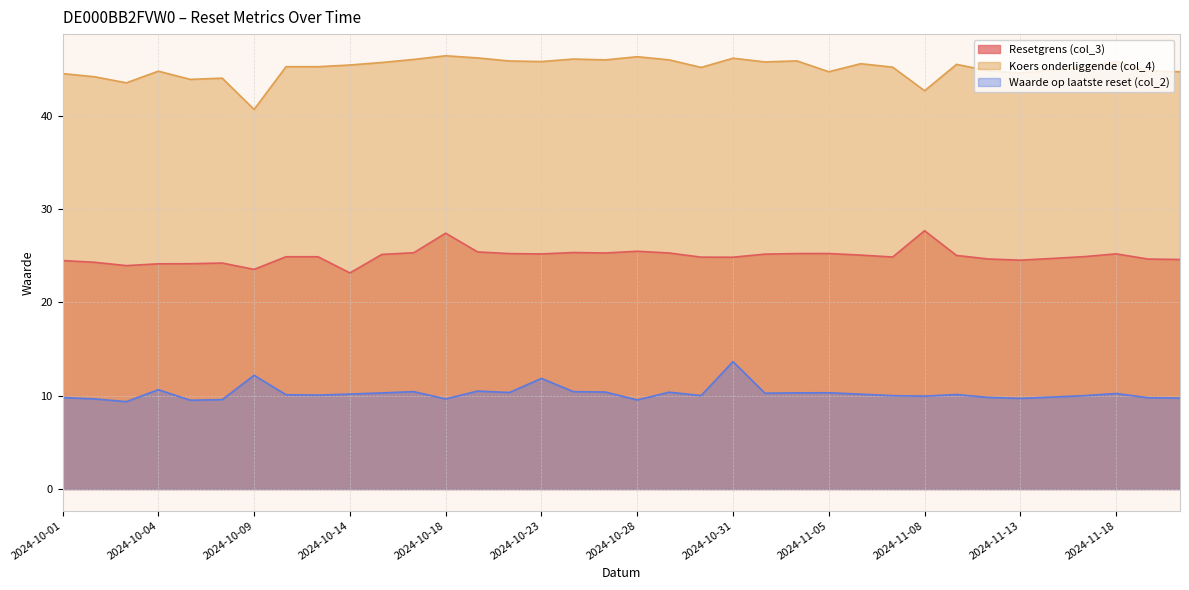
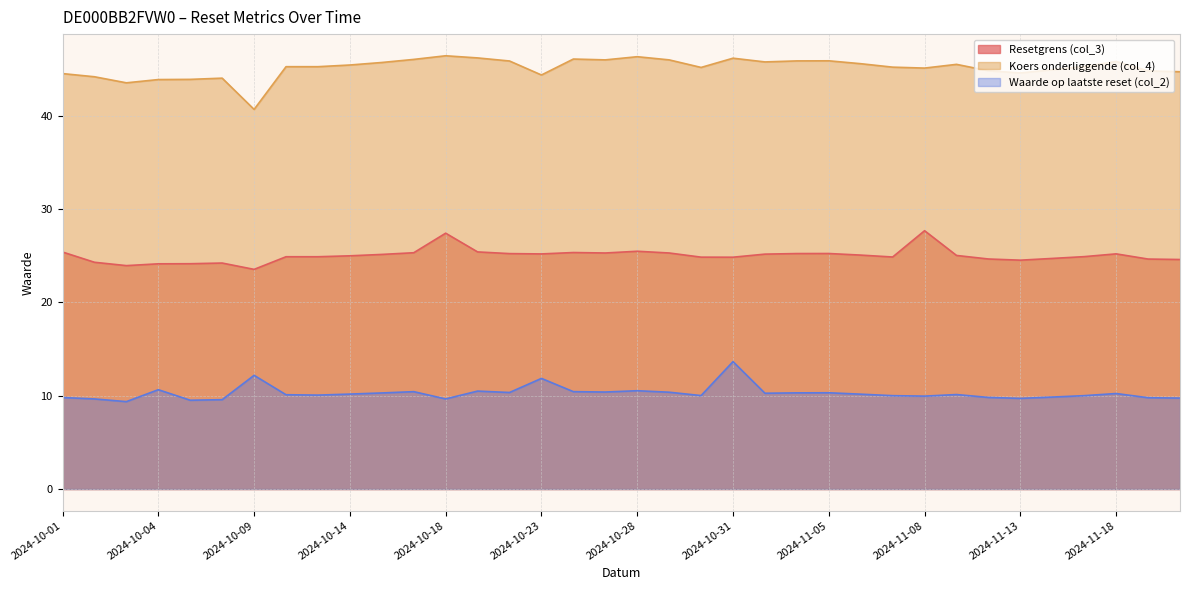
Resetgrens (col_3), 2024-10-01: 24 -> 25
Koers onderliggende (col_4), 2024-10-04: 45 -> 44
Resetgrens (col_3), 2024-10-14: 23 -> 25
Koers onderliggende (col_4), 2024-10-23: 46 -> 44
Waarde op laatste reset (col_2), 2024-10-28: 10 -> 11
Koers onderliggende (col_4), 2024-11-05: 45 -> 46
Koers onderliggende (col_4), 2024-11-08: 43 -> 45
